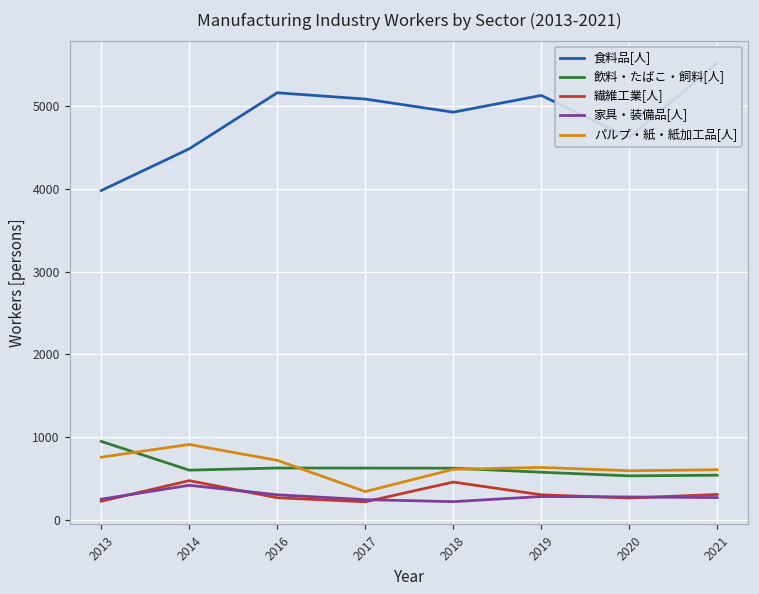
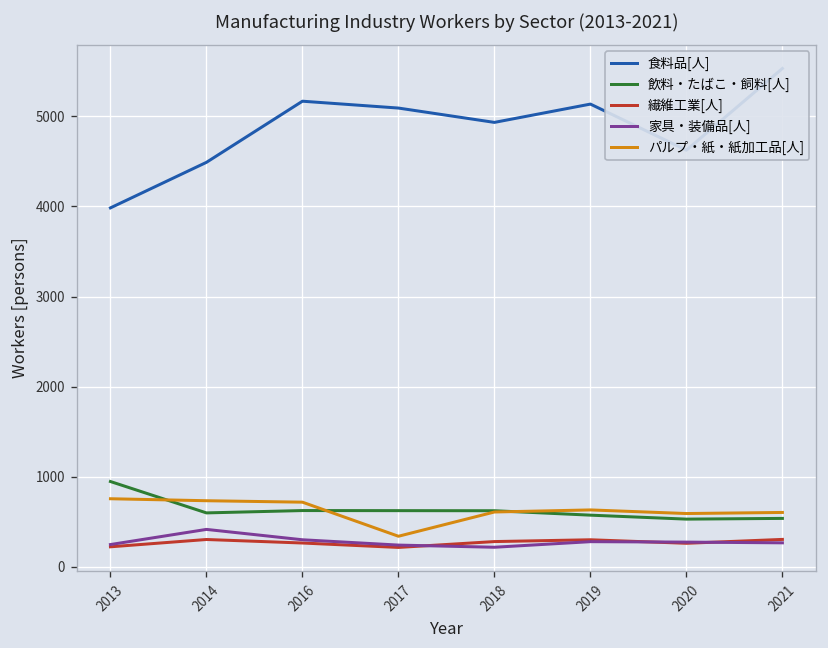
繊維工業[人], 2014: 500 -> 300
パルプ・紙・紙加工品[人], 2014: 900 -> 700
繊維工業[人], 2018: 500 -> 300
